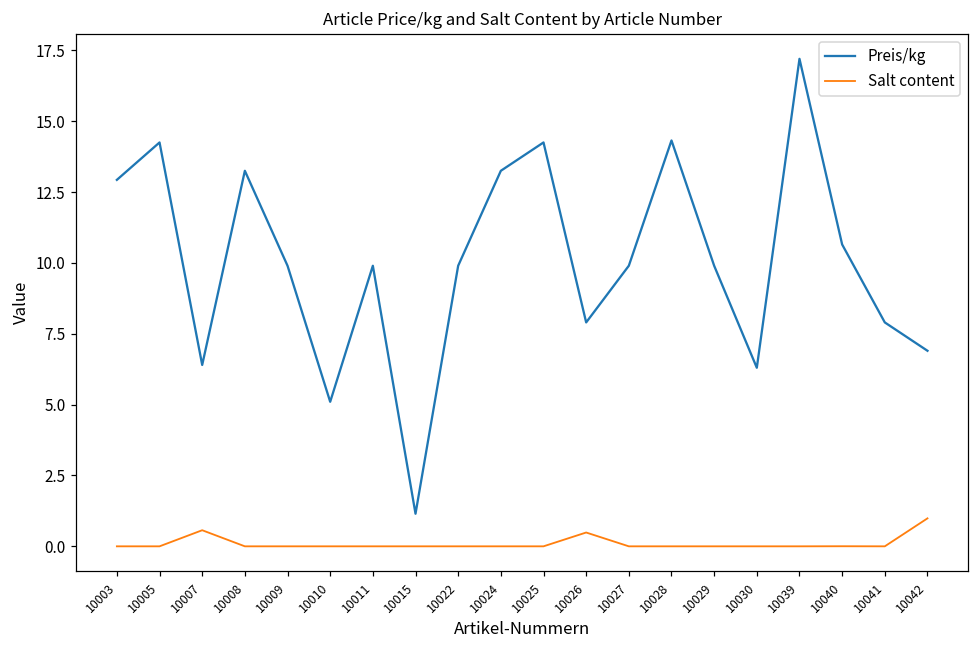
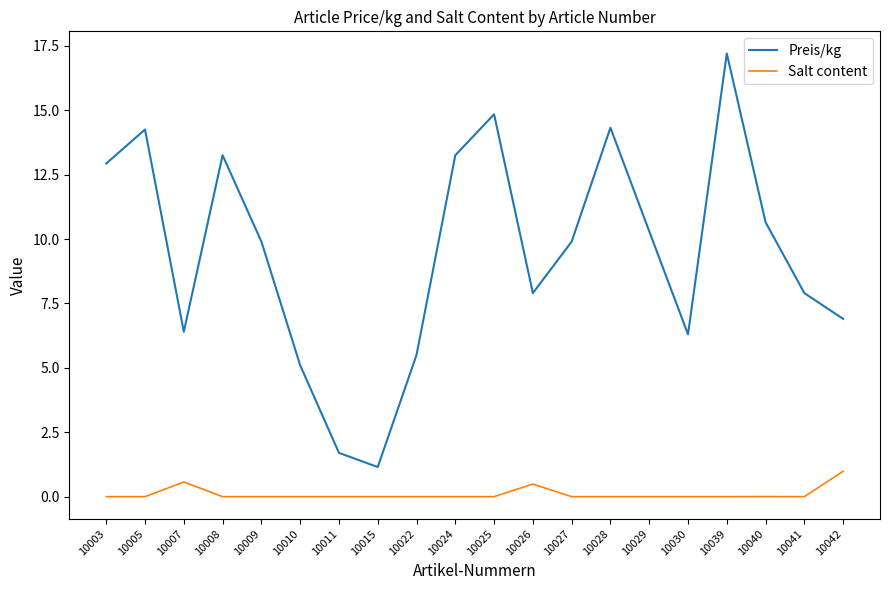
Preis/kg, 10011: 9.9 -> 1.7
Preis/kg, 10022: 9.9 -> 5.5
Preis/kg, 10025: 14.3 -> 14.8
Preis/kg, 10029: 9.9 -> 10.3
